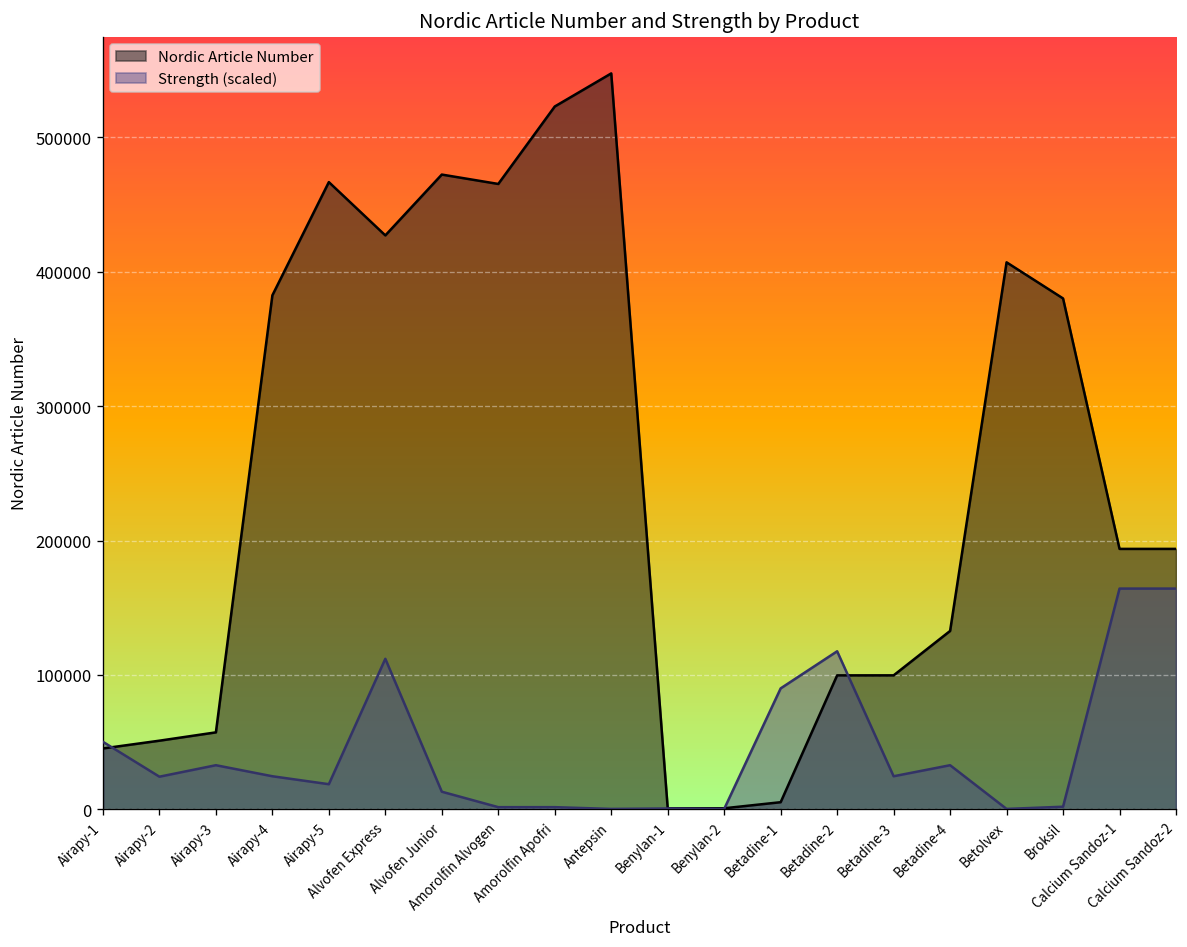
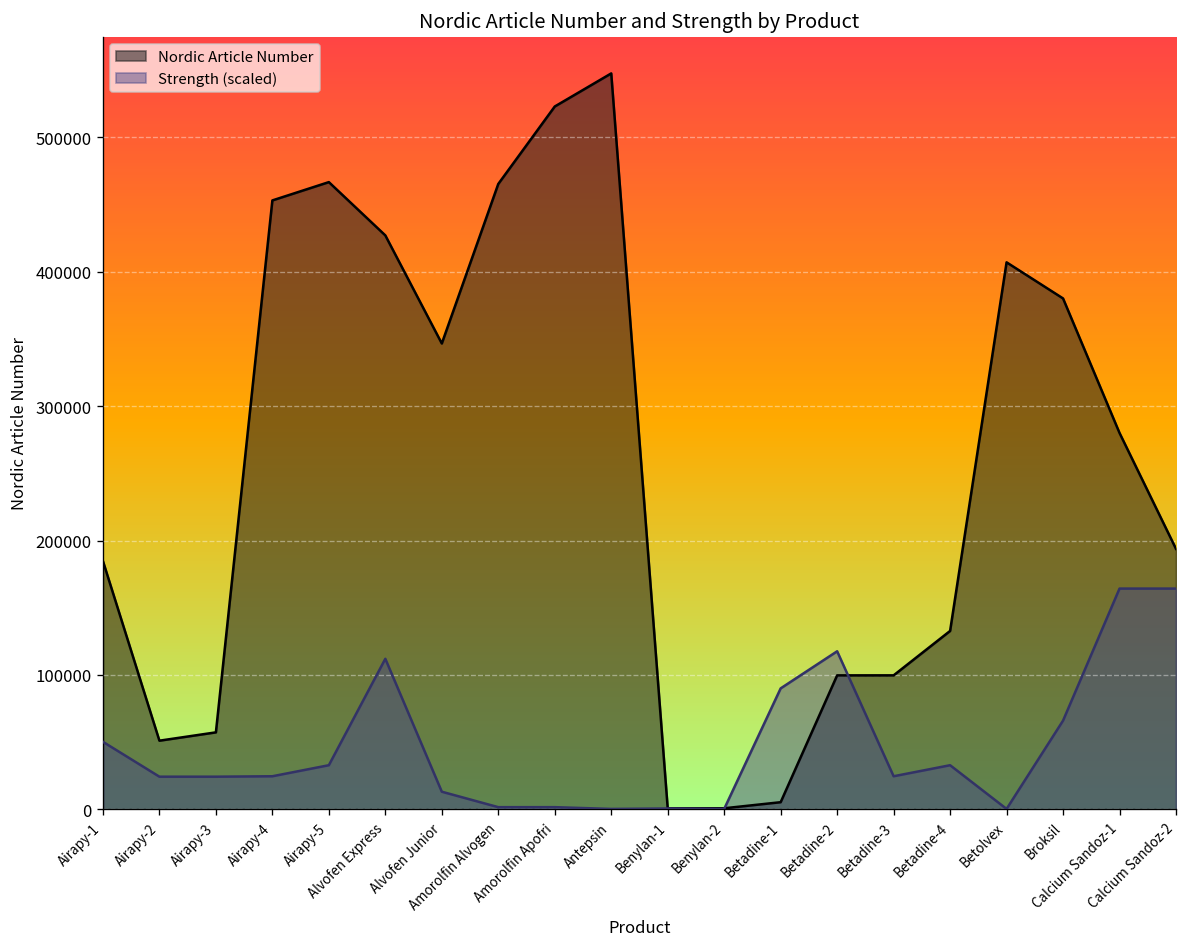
Nordic Article Number, Airapy-1: 45000 -> 185000
Strength (scaled), Airapy-3: 33000 -> 24000
Nordic Article Number, Airapy-4: 382000 -> 453000
Strength (scaled), Airapy-5: 19000 -> 33000
Nordic Article Number, Alvofen Junior: 472000 -> 347000
Strength (scaled), Broksil: 2000 -> 66000
Nordic Article Number, Calcium Sandoz-1: 194000 -> 280000
